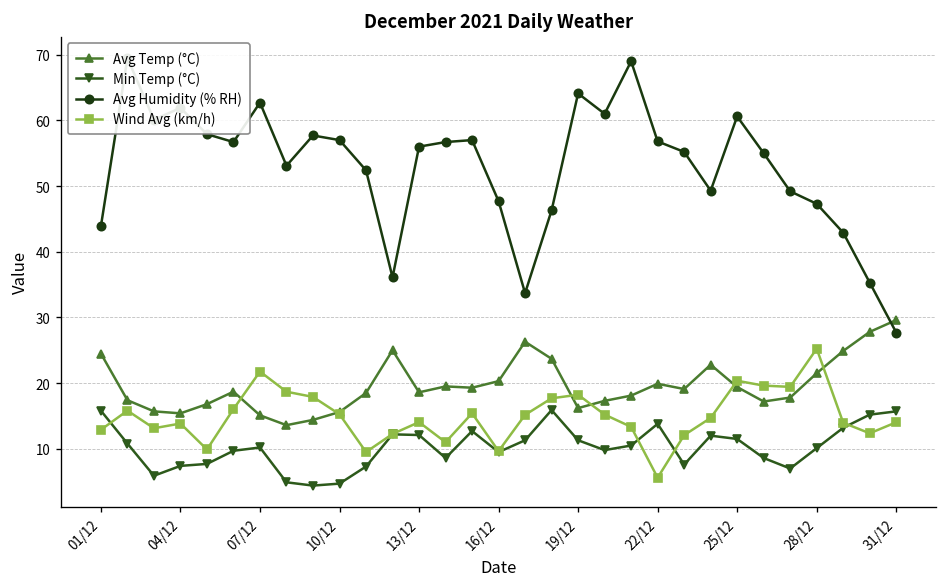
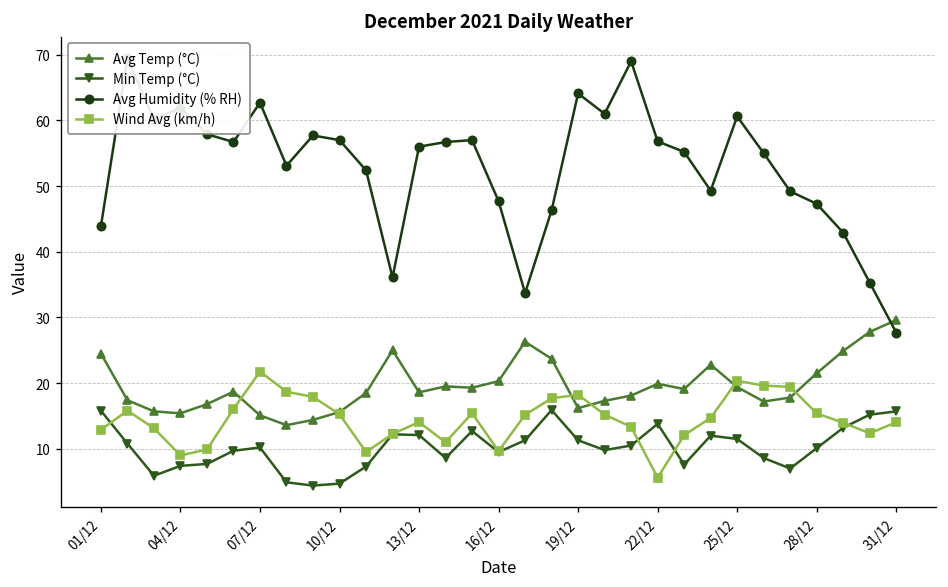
Wind Avg (km/h), 04/12: 14 -> 9
Wind Avg (km/h), 28/12: 25 -> 15
